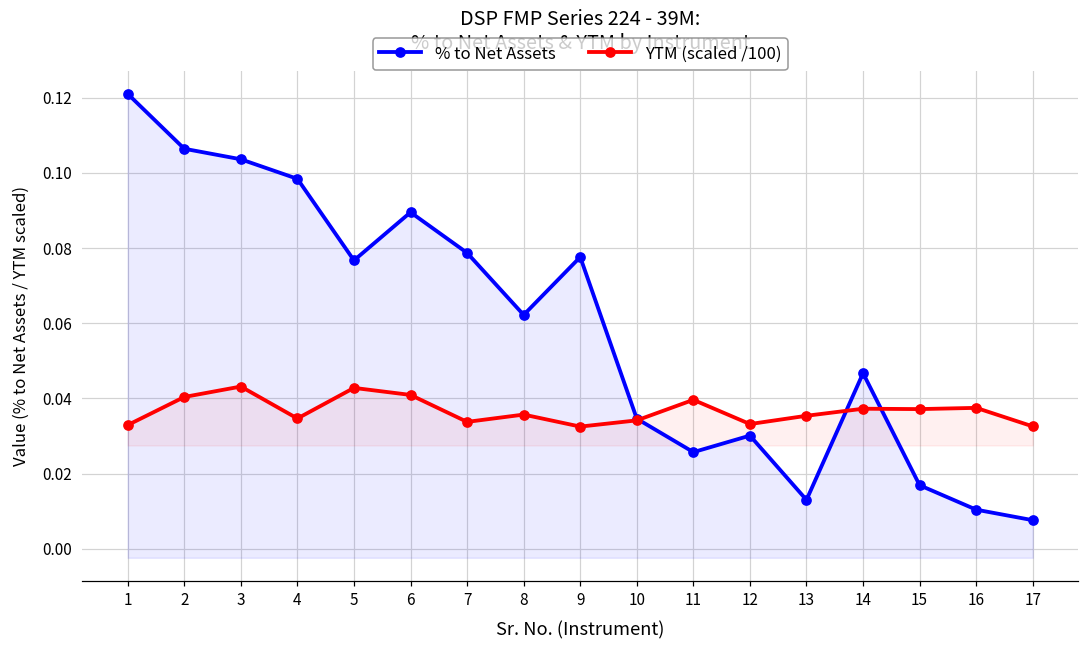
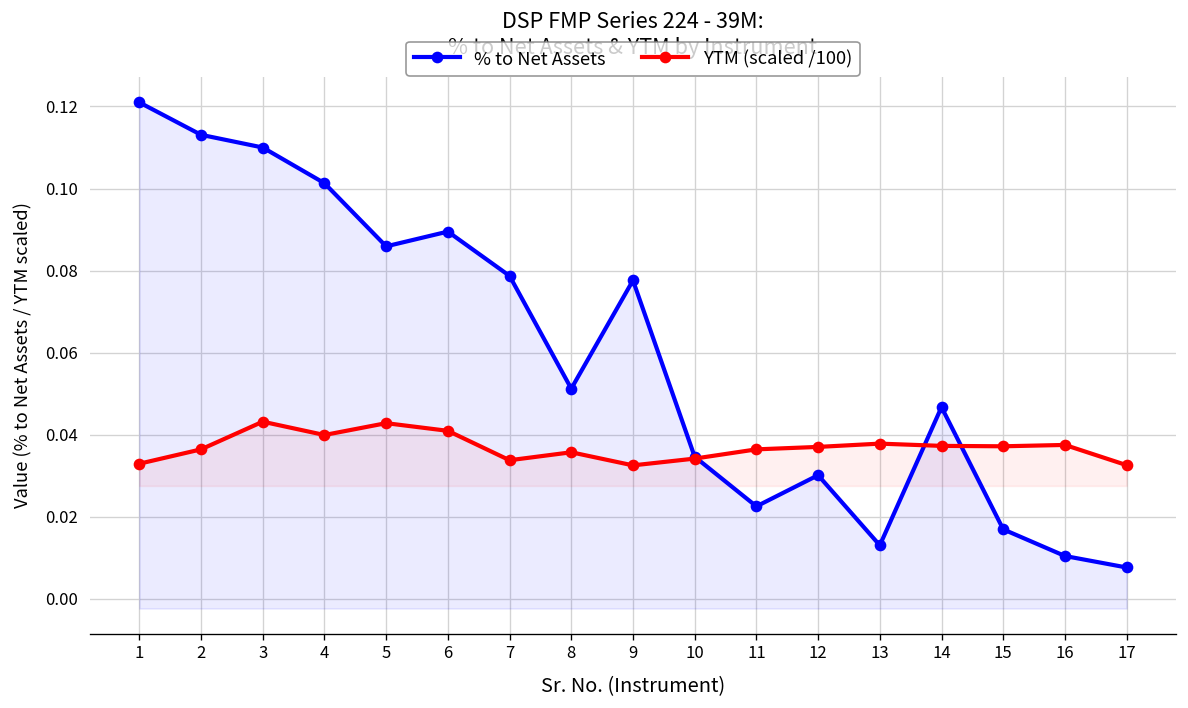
% to Net Assets, 2: 0.106 -> 0.113
YTM (scaled /100), 2: 0.040 -> 0.036
% to Net Assets, 3: 0.104 -> 0.110
% to Net Assets, 4: 0.098 -> 0.101
YTM (scaled /100), 4: 0.035 -> 0.040
% to Net Assets, 5: 0.077 -> 0.086
% to Net Assets, 8: 0.062 -> 0.051
% to Net Assets, 11: 0.026 -> 0.023
YTM (scaled /100), 11: 0.040 -> 0.036
YTM (scaled /100), 12: 0.033 -> 0.037
YTM (scaled /100), 13: 0.035 -> 0.038
